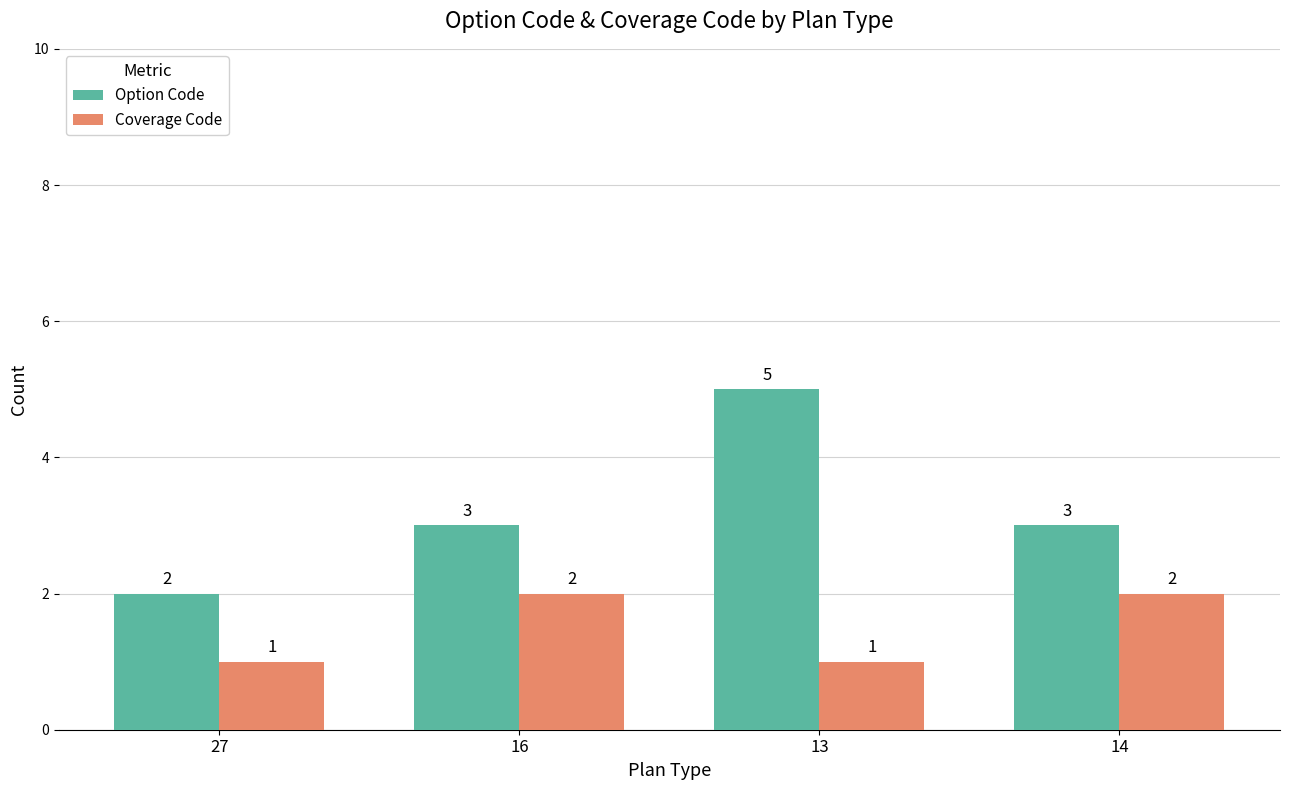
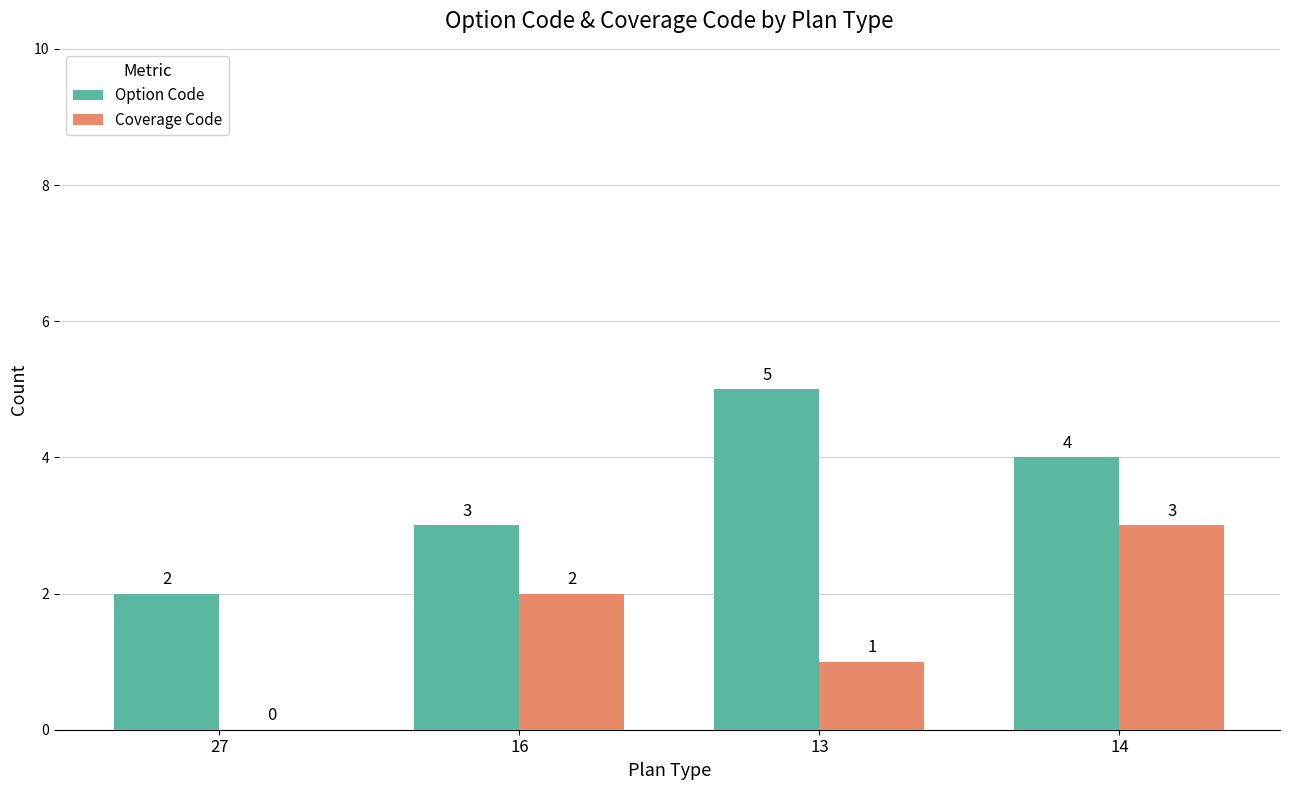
Coverage Code, 27: 1 -> 0
Option Code, 14: 3 -> 4
Coverage Code, 14: 2 -> 3
